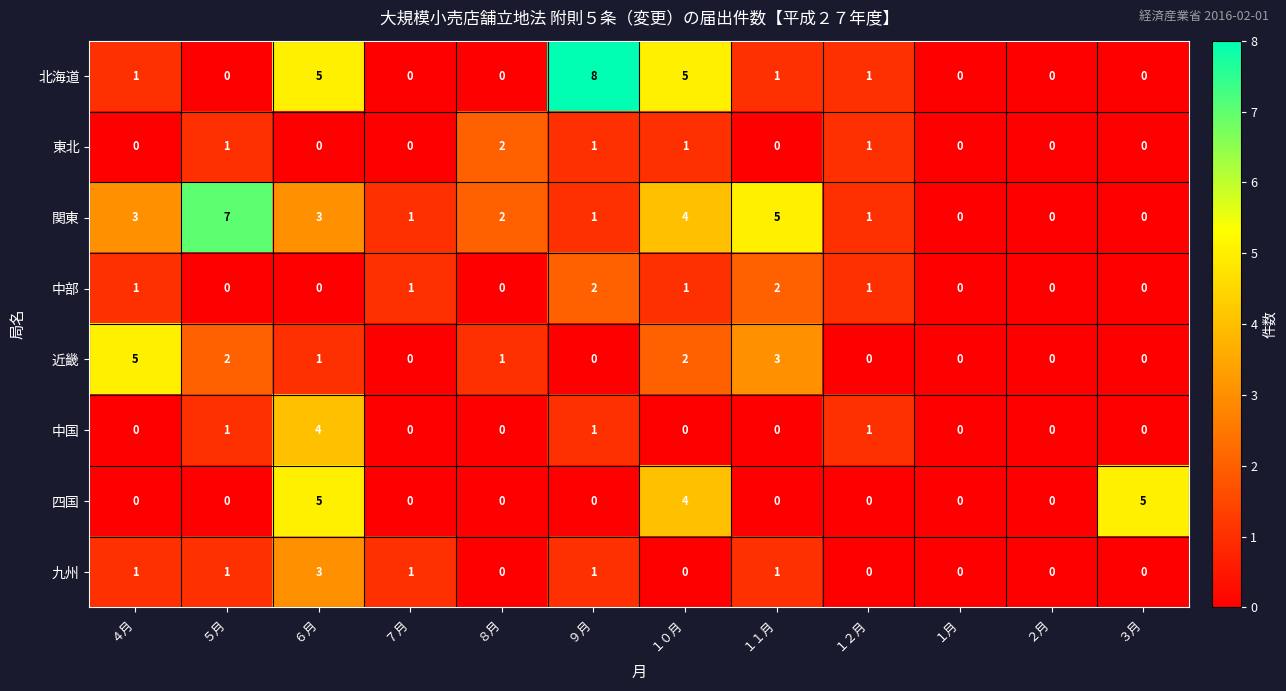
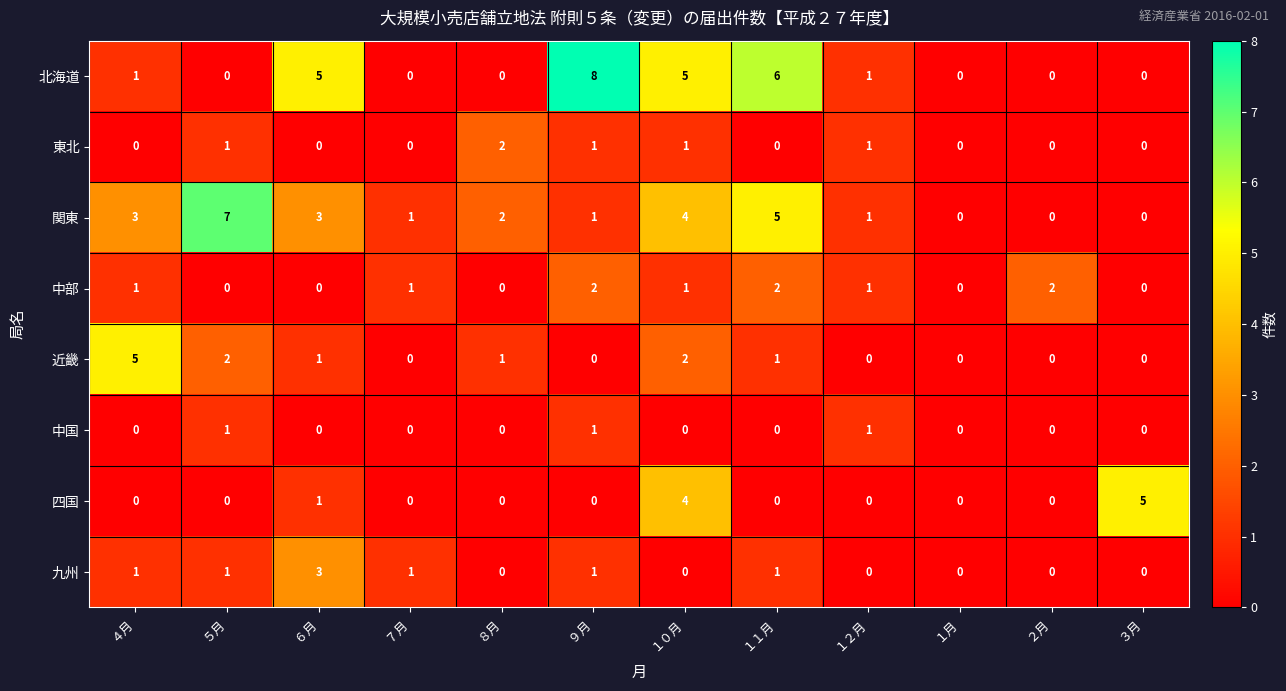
北海道, １１月: 1 -> 6
中部, ２月: 0 -> 2
近畿, １１月: 3 -> 1
中国, ６月: 4 -> 0
四国, ６月: 5 -> 1
